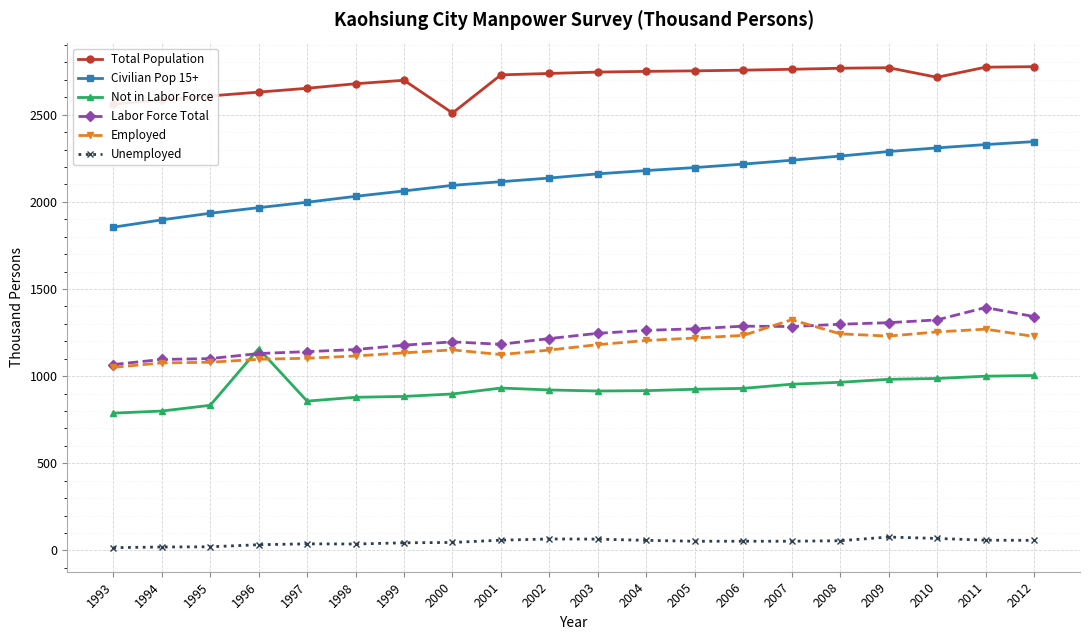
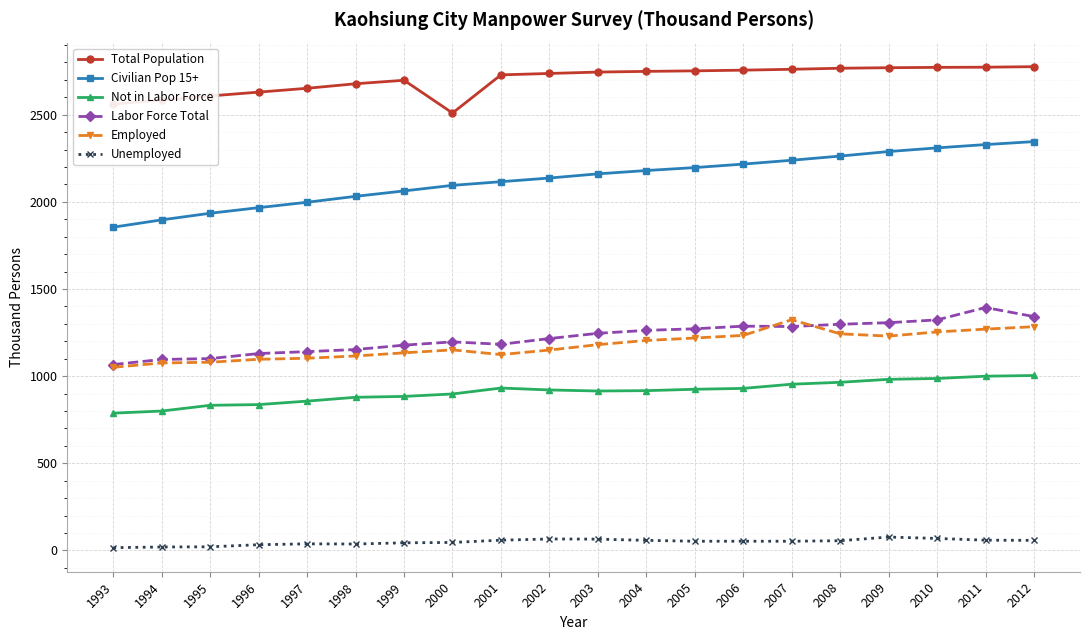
Not in Labor Force, 1996: 1160 -> 840
Total Population, 2010: 2720 -> 2770
Employed, 2012: 1230 -> 1280
